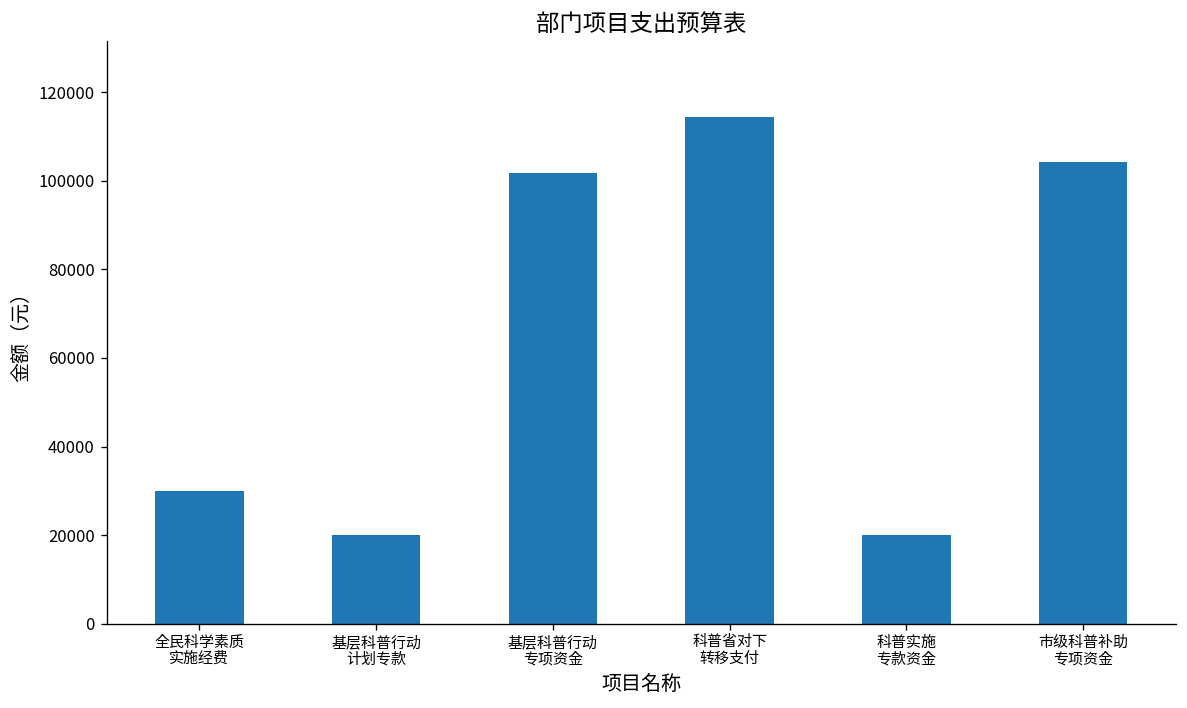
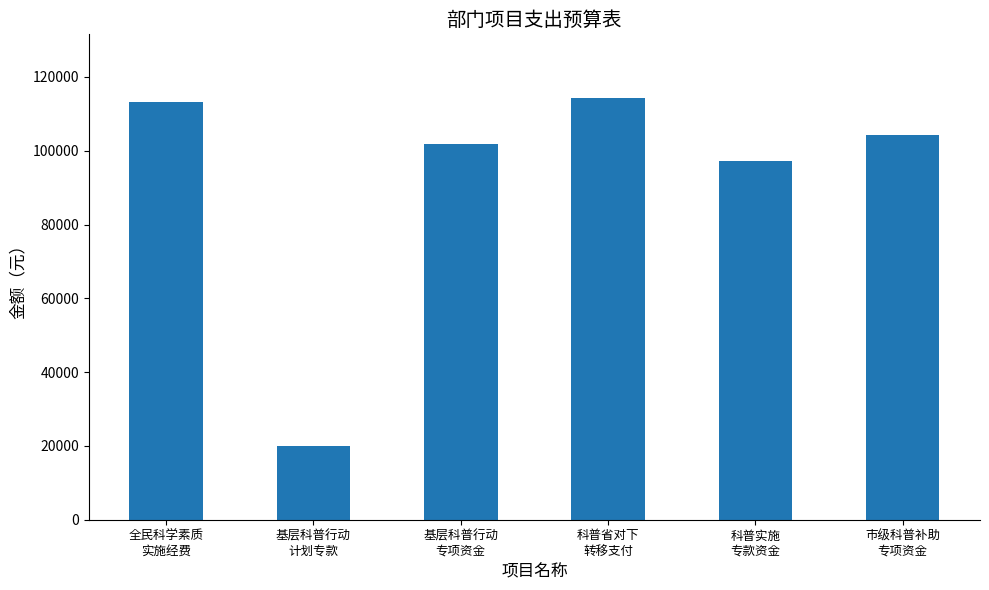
全民科学素质 实施经费: 30000 -> 113000
科普实施 专款资金: 20000 -> 97000
